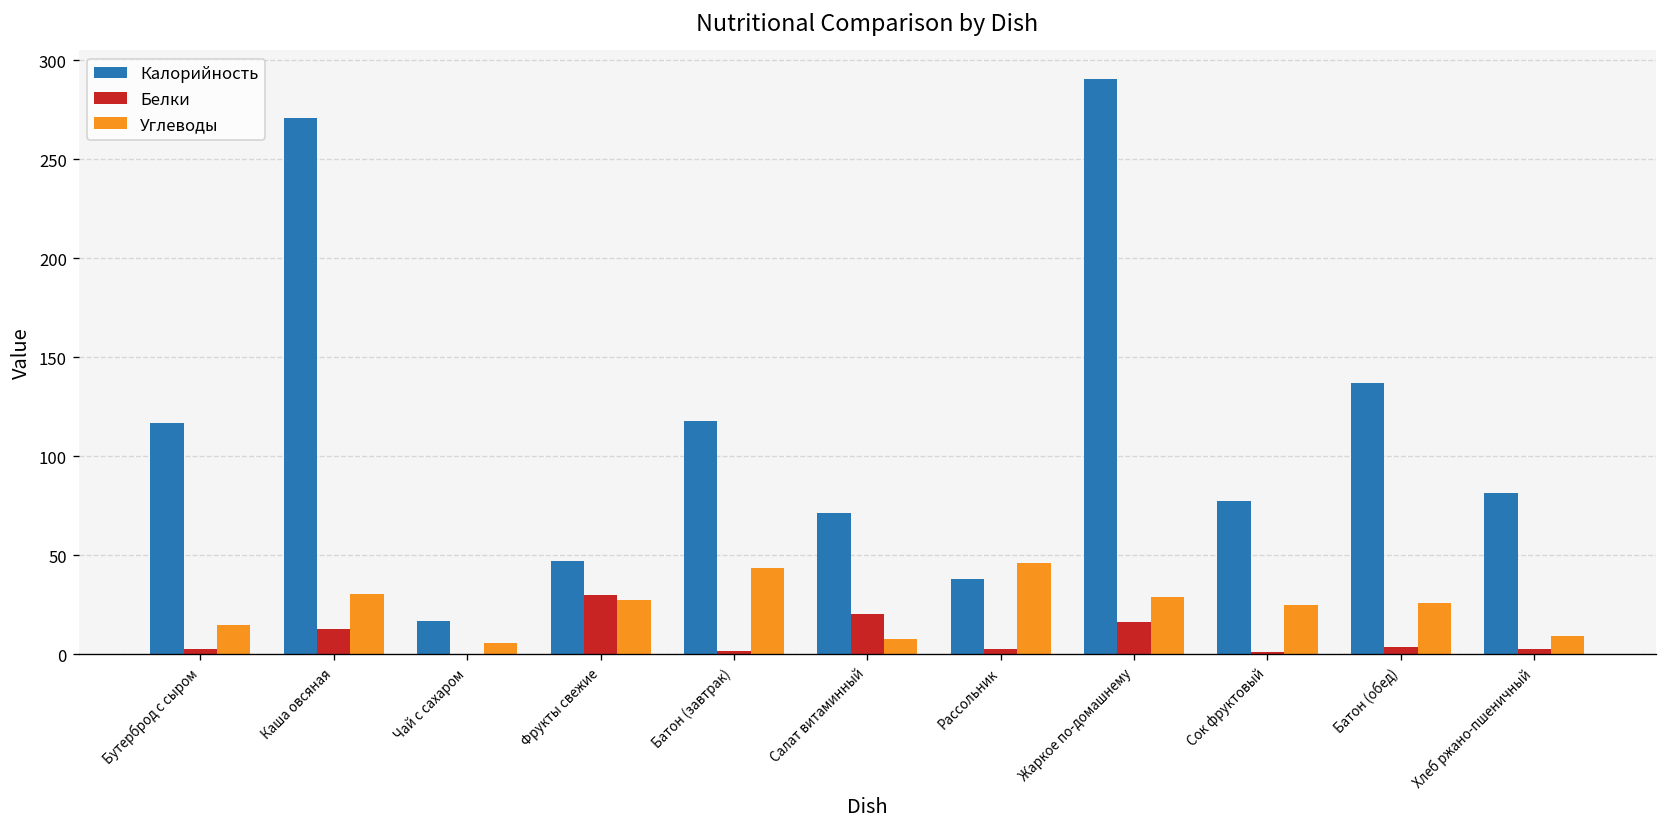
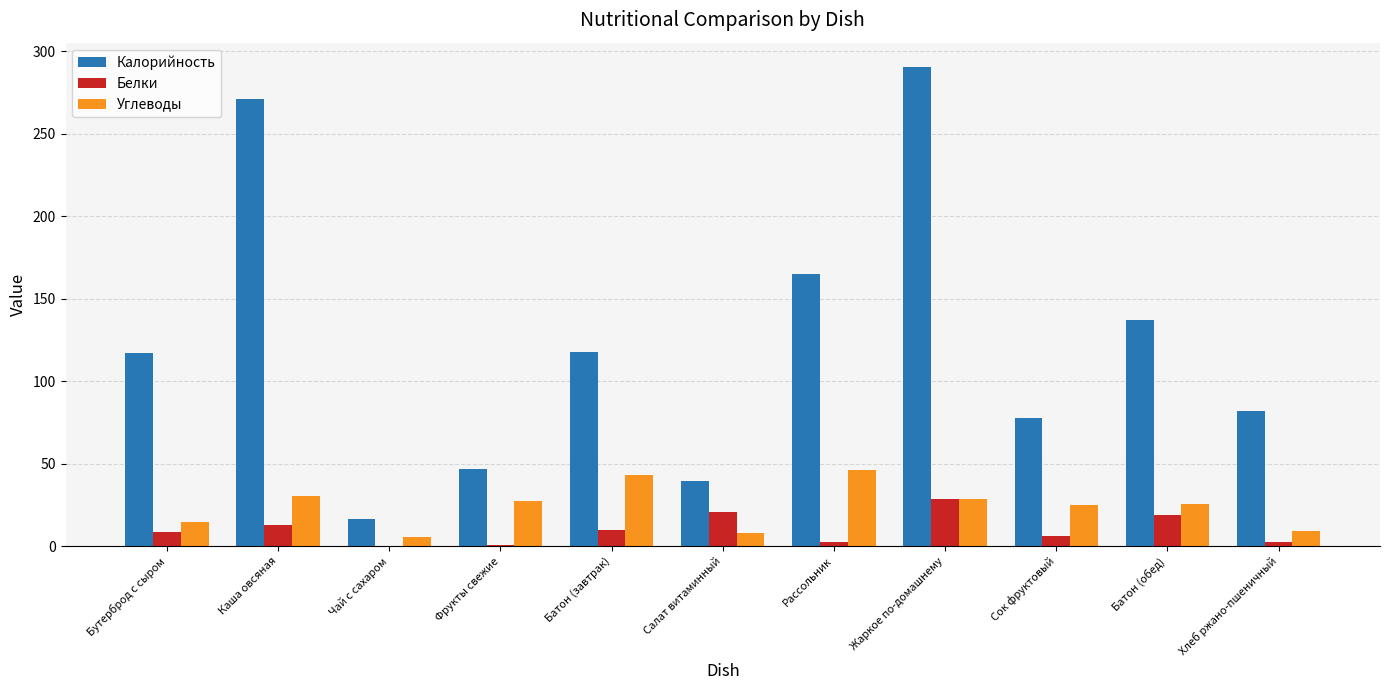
Белки, Бутерброд с сыром: 3 -> 9
Белки, Фрукты свежие: 30 -> 0
Белки, Батон (завтрак): 2 -> 10
Калорийность, Салат витаминный: 71 -> 39
Калорийность, Рассольник: 38 -> 165
Белки, Жаркое по-домашнему: 16 -> 29
Белки, Сок фруктовый: 1 -> 6
Белки, Батон (обед): 4 -> 19
